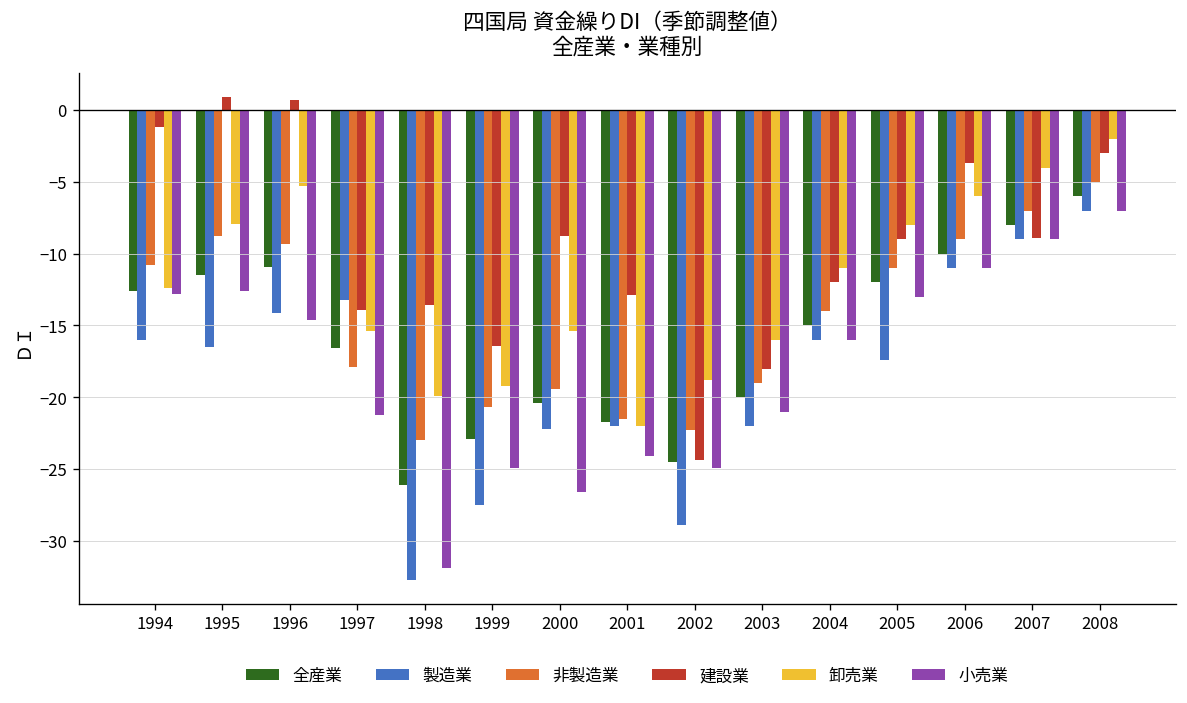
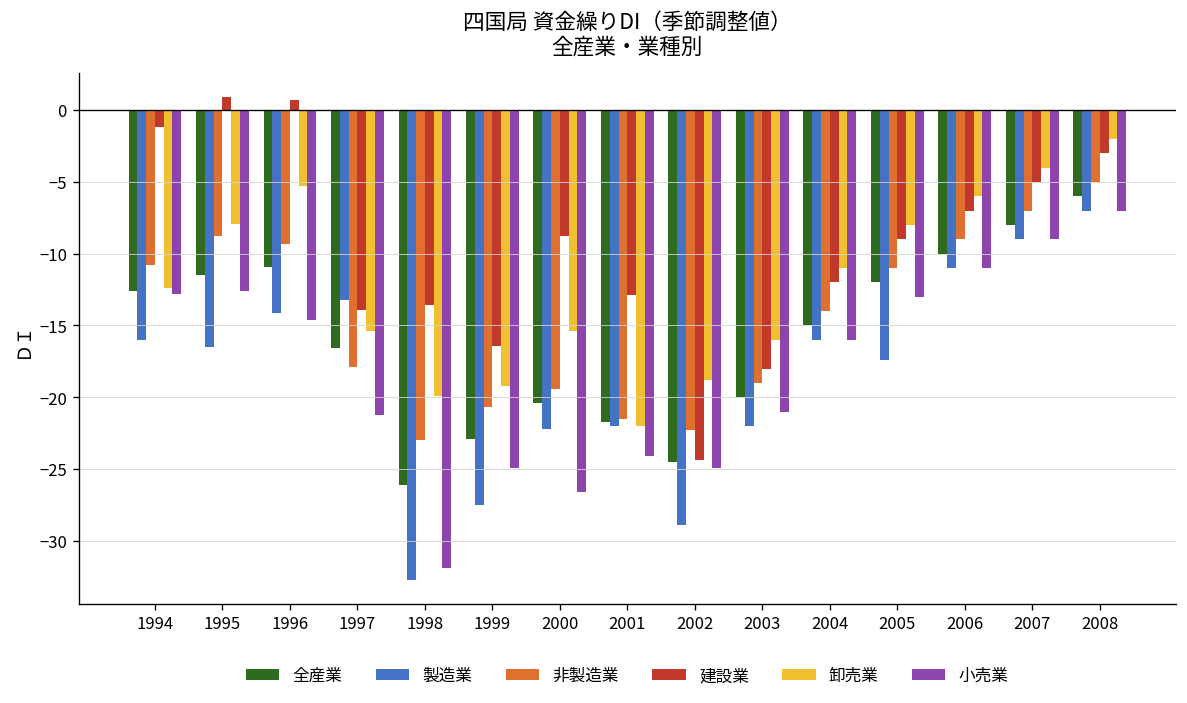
建設業, 2006: -3.7 -> -7.0
建設業, 2007: -8.9 -> -5.0
